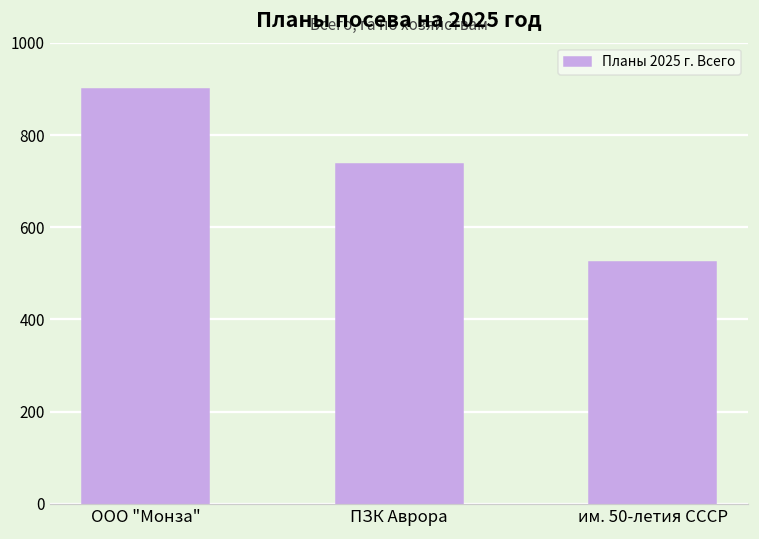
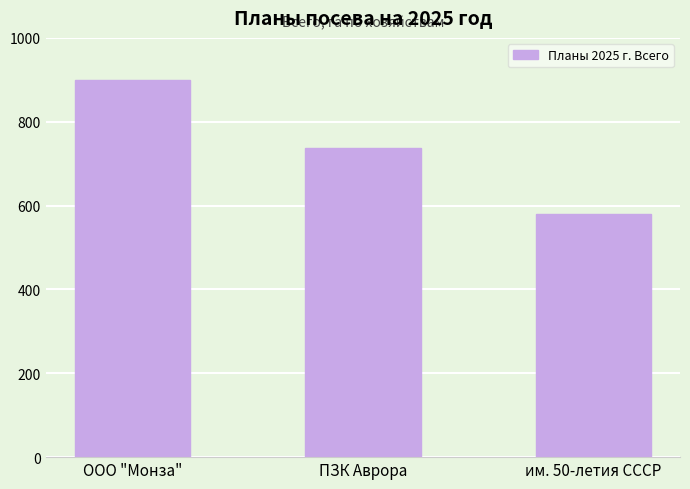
им. 50-летия СССР: 520 -> 580
